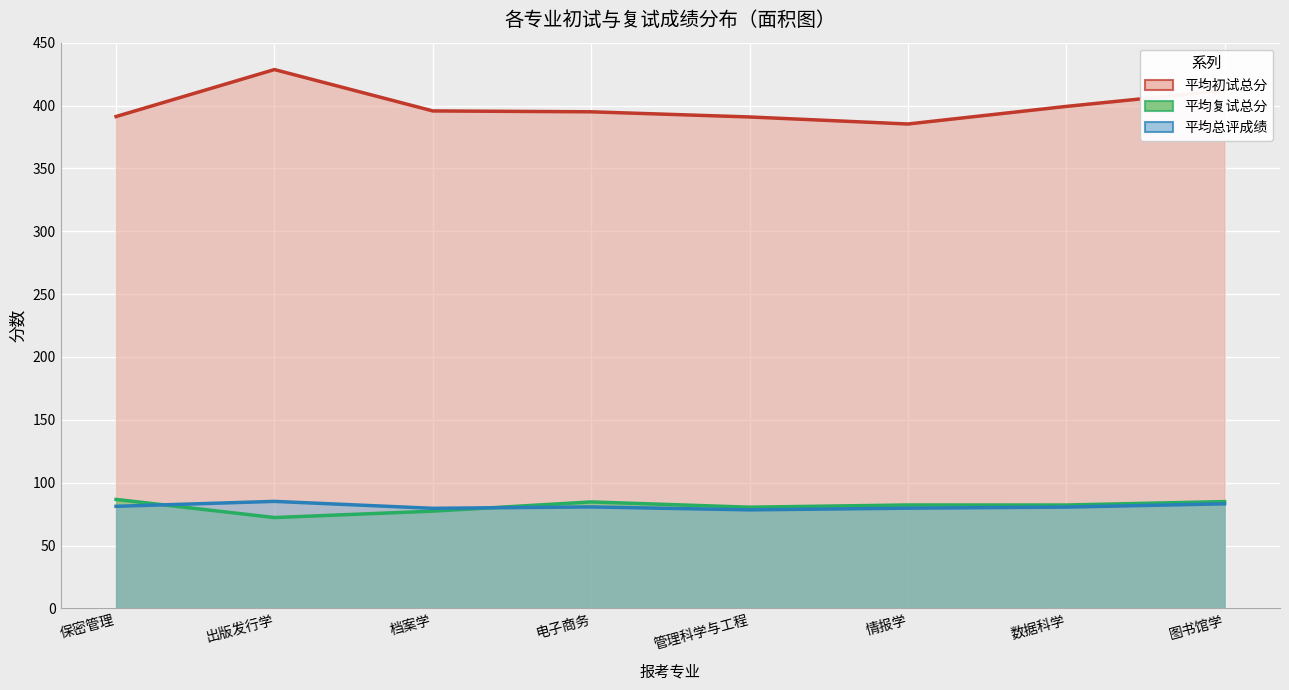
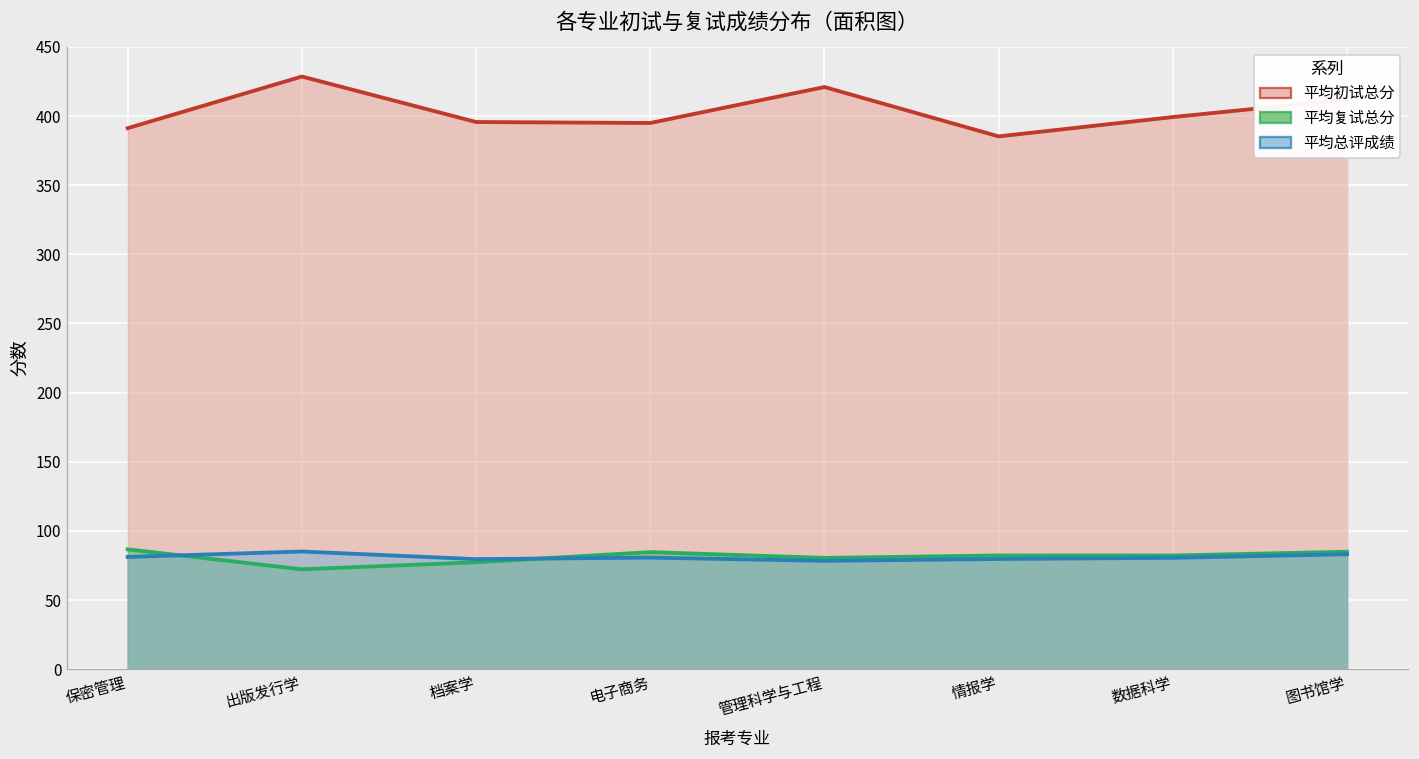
平均初试总分, 管理科学与工程: 391 -> 421
